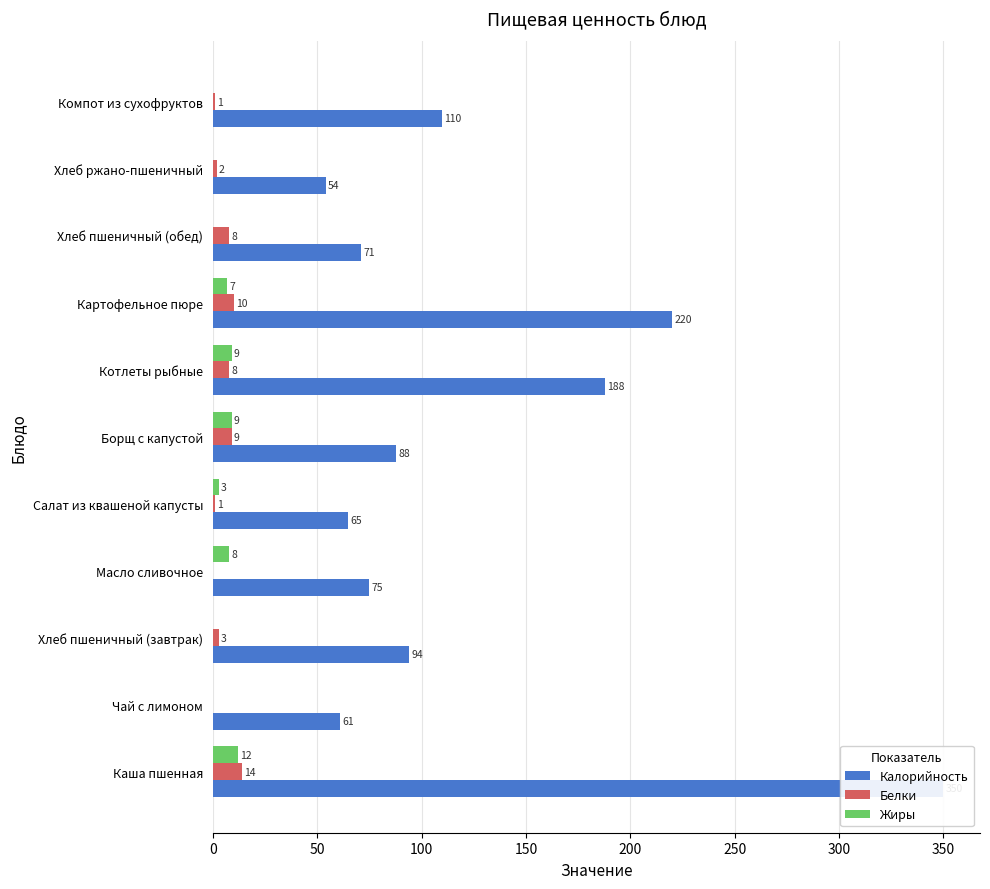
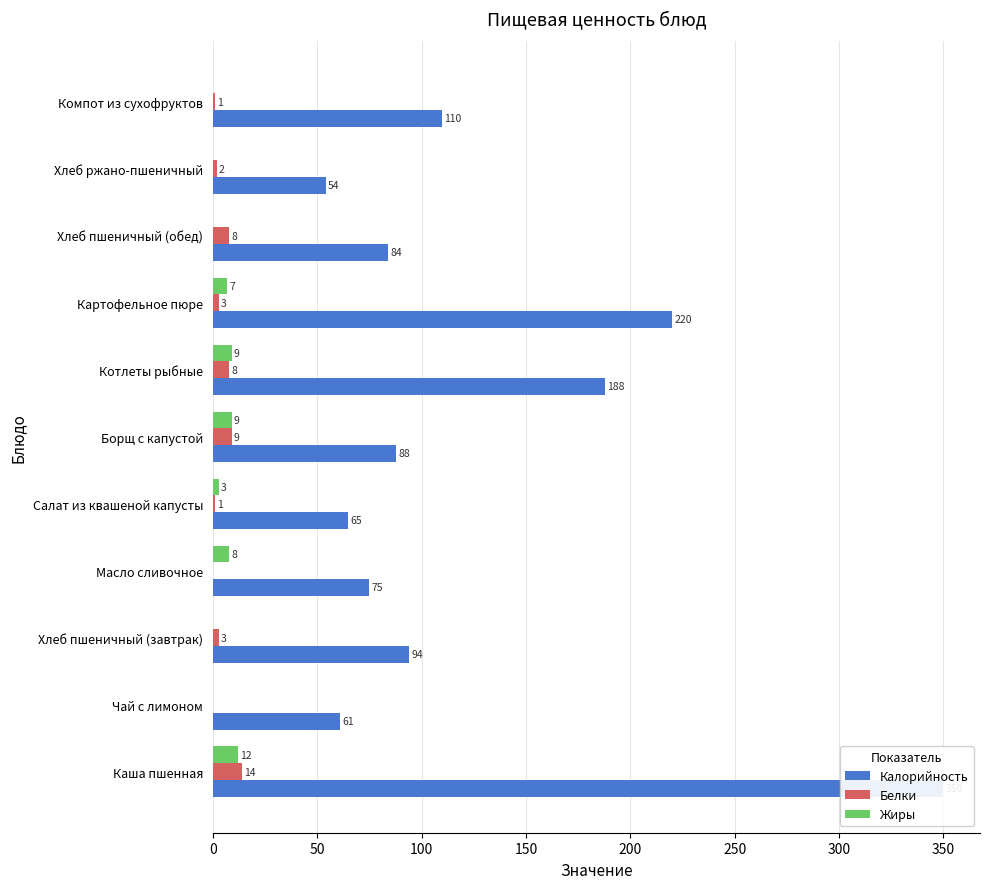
Калорийность, Хлеб пшеничный (обед): 71 -> 84
Белки, Картофельное пюре: 10 -> 3
